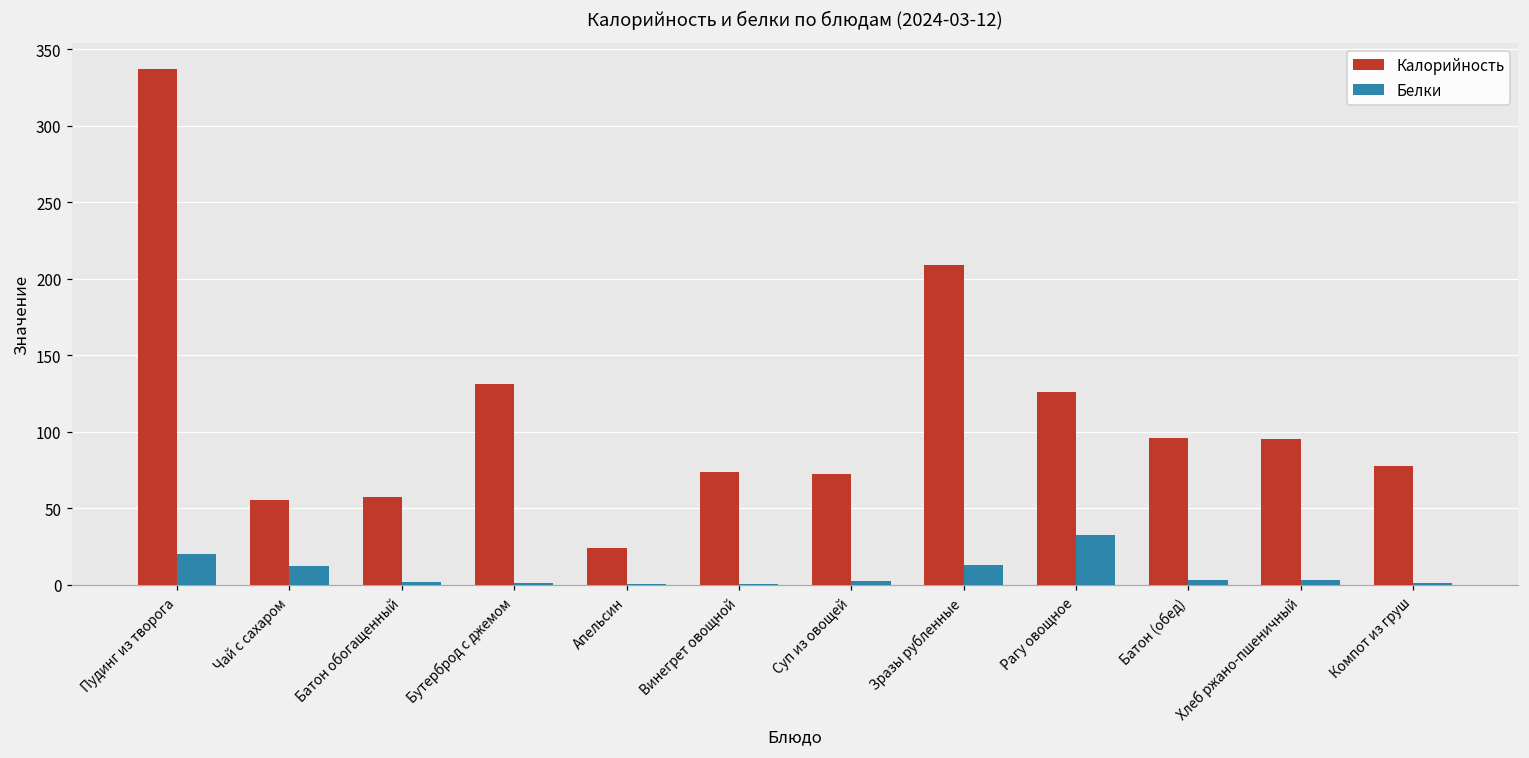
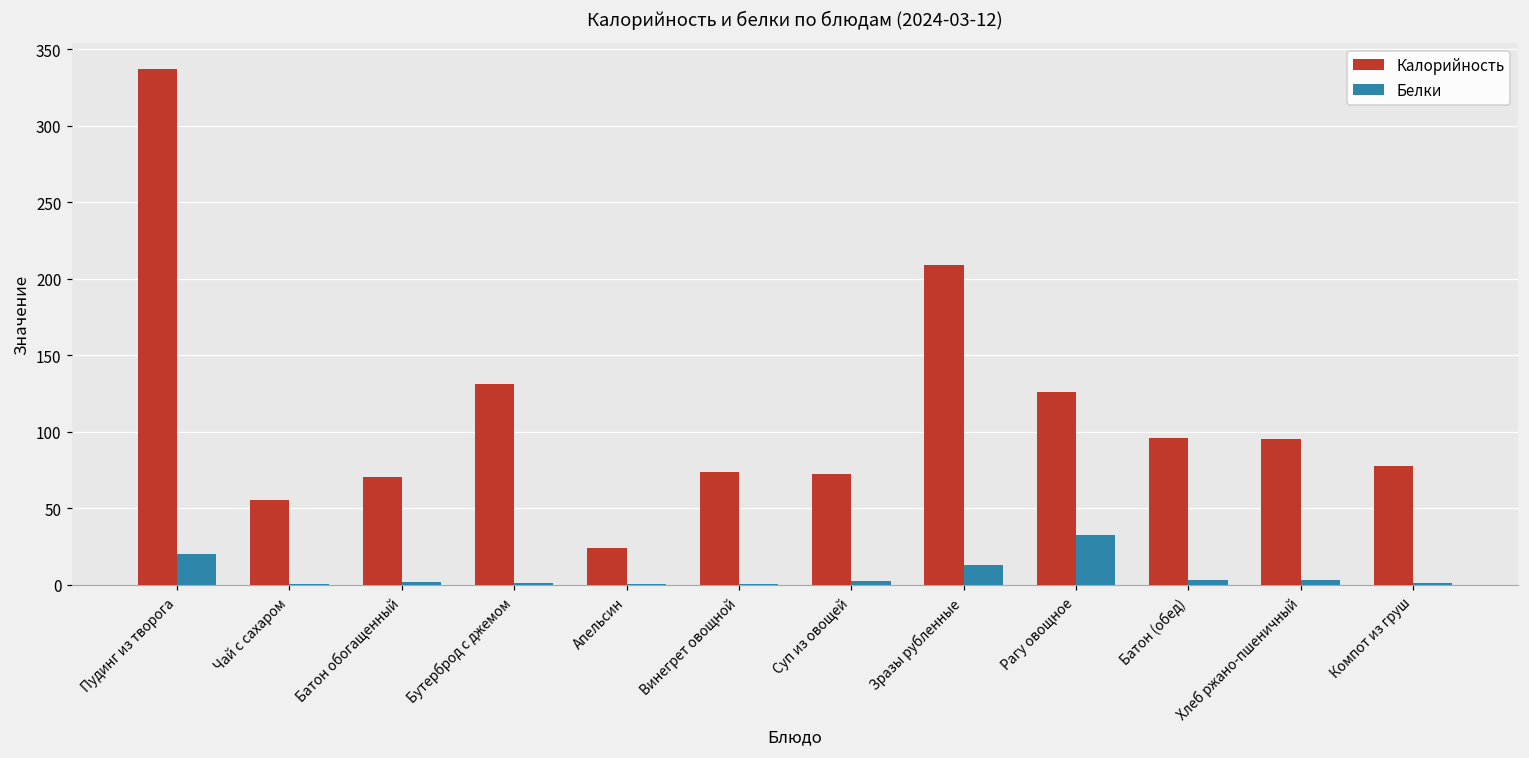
Белки, Чай с сахаром: 12 -> 0
Калорийность, Батон обогащенный: 57 -> 70
